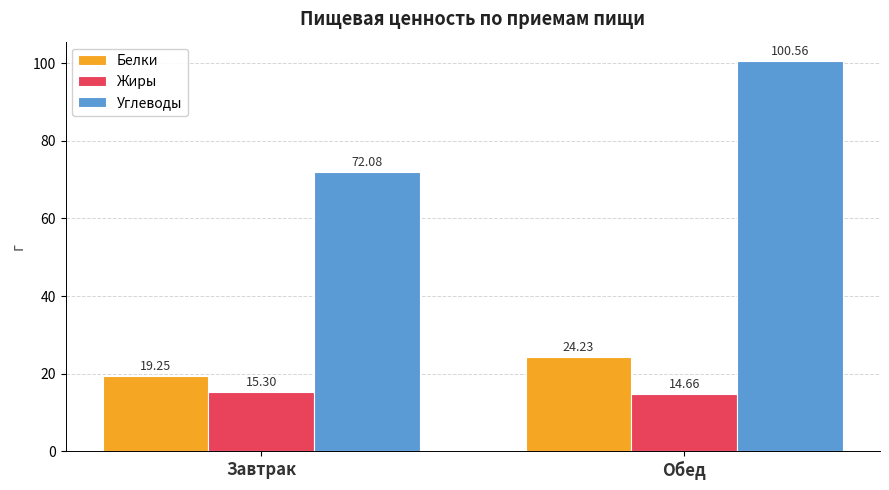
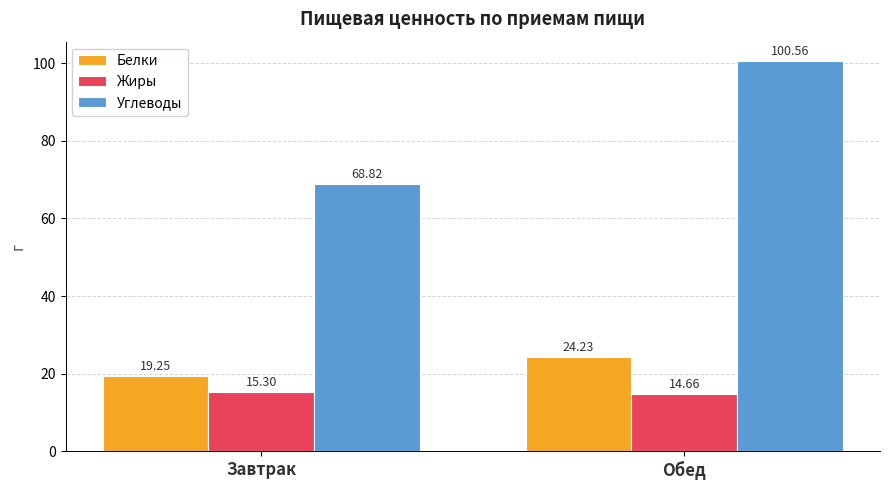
Углеводы, Завтрак: 72.08 -> 68.82
